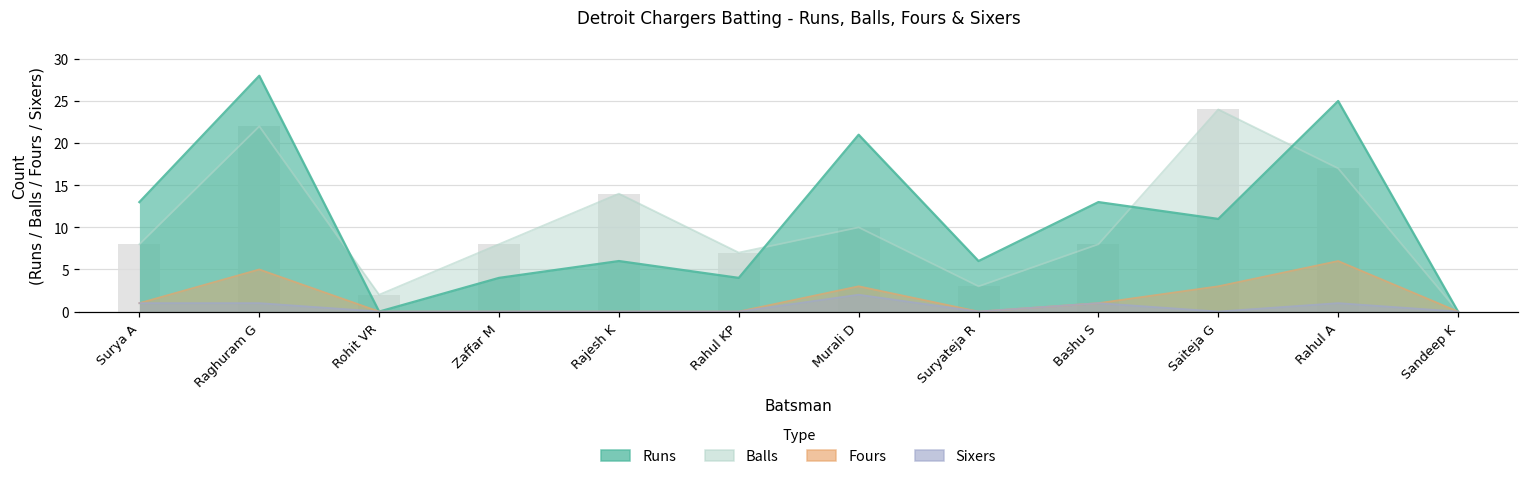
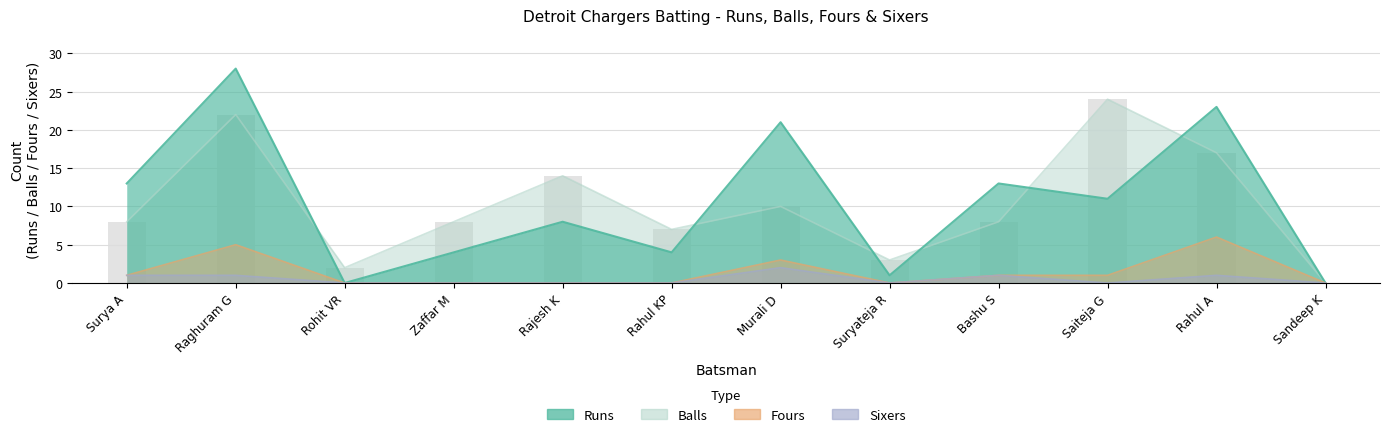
Runs, Rajesh K: 6 -> 8
Runs, Suryateja R: 6 -> 1
Fours, Saiteja G: 3 -> 1
Runs, Rahul A: 25 -> 23
